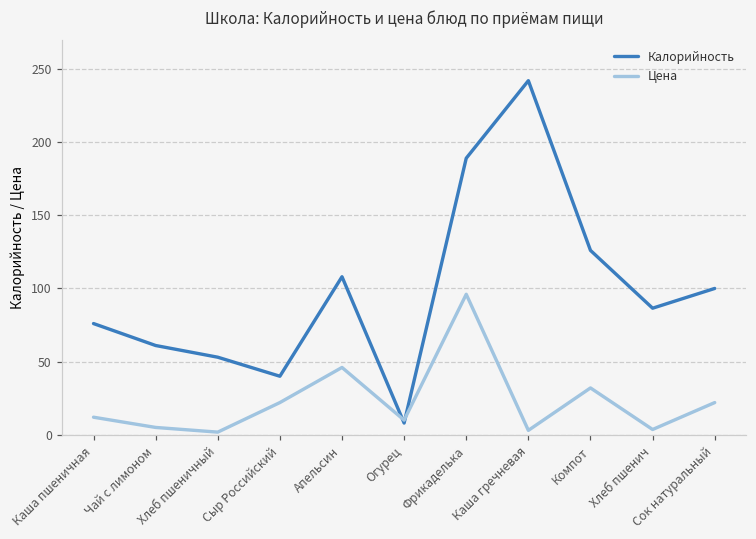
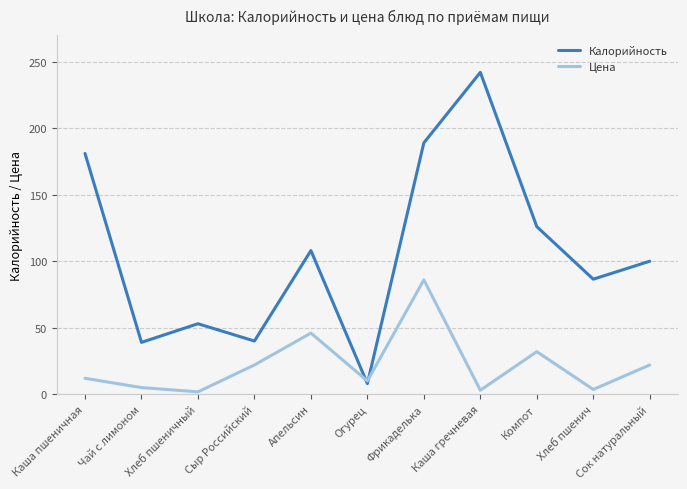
Калорийность, Каша пшеничная: 76 -> 181
Калорийность, Чай с лимоном: 61 -> 39
Цена, Фрикаделька: 96 -> 86
